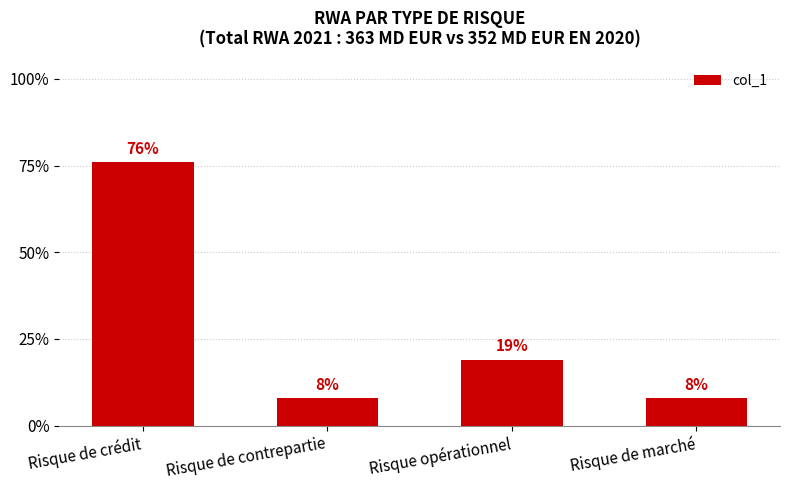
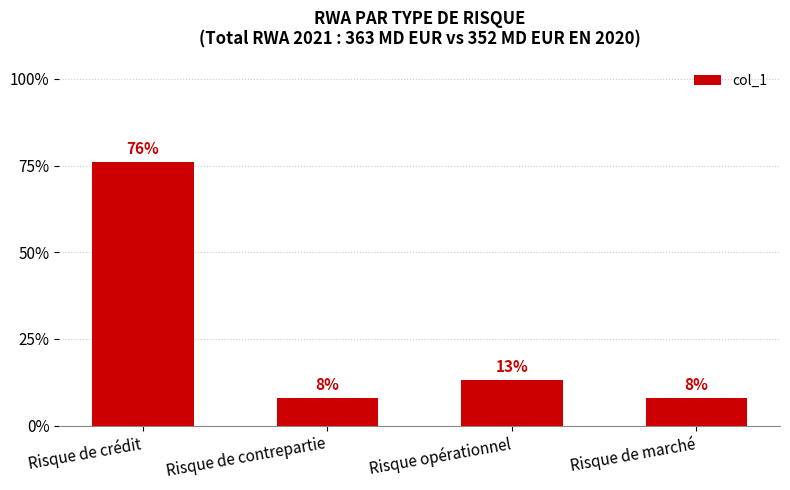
Risque opérationnel: 19% -> 13%
